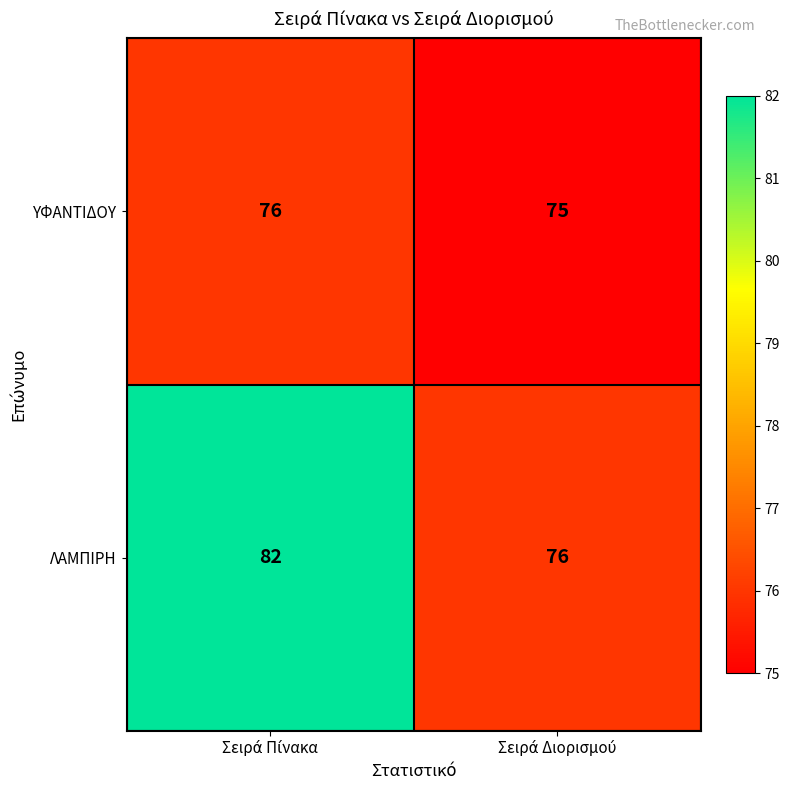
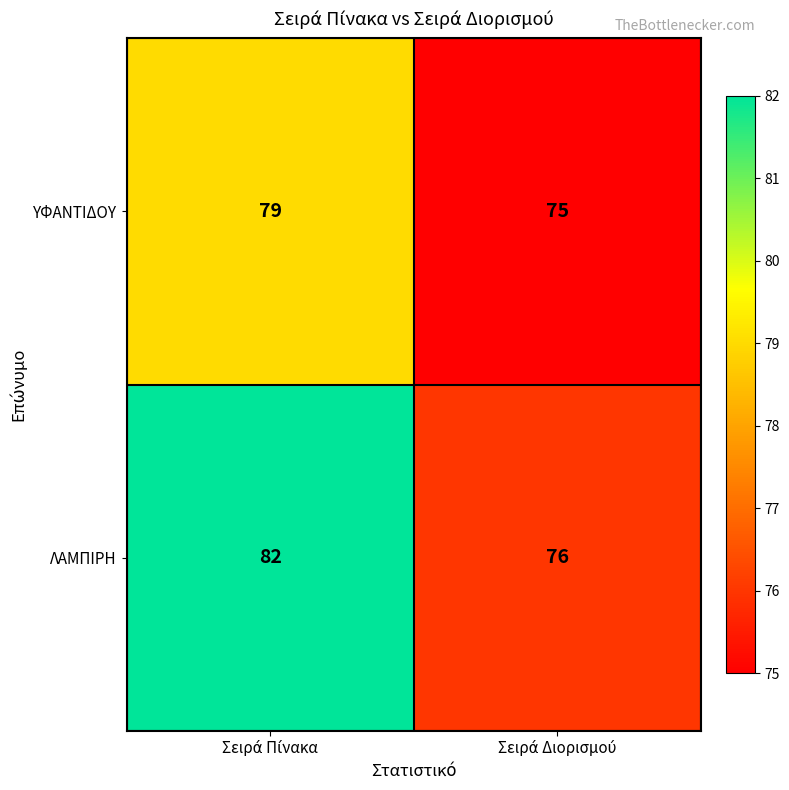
ΥΦΑΝΤΙΔΟΥ, Σειρά Πίνακα: 76 -> 79
